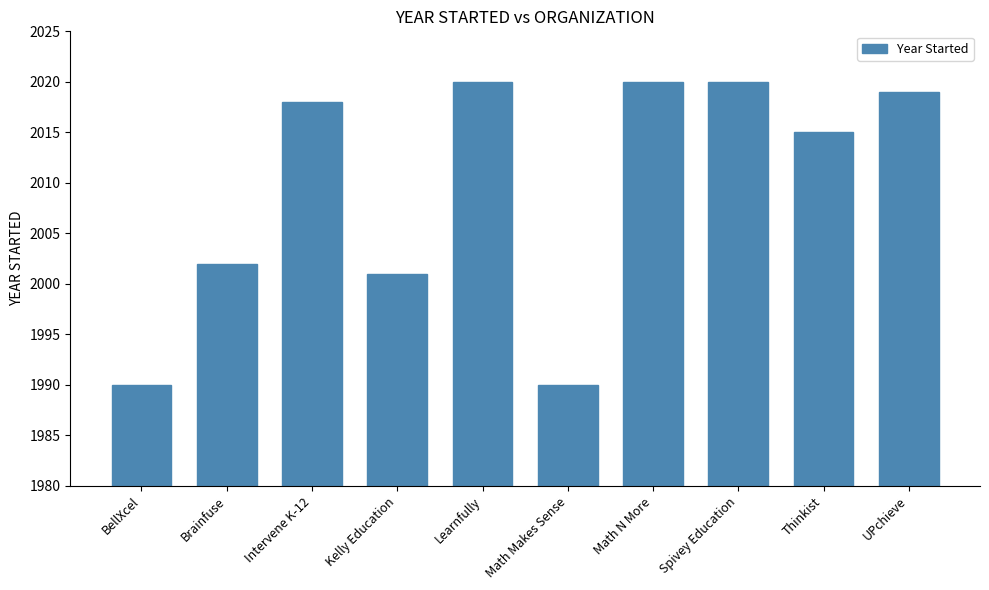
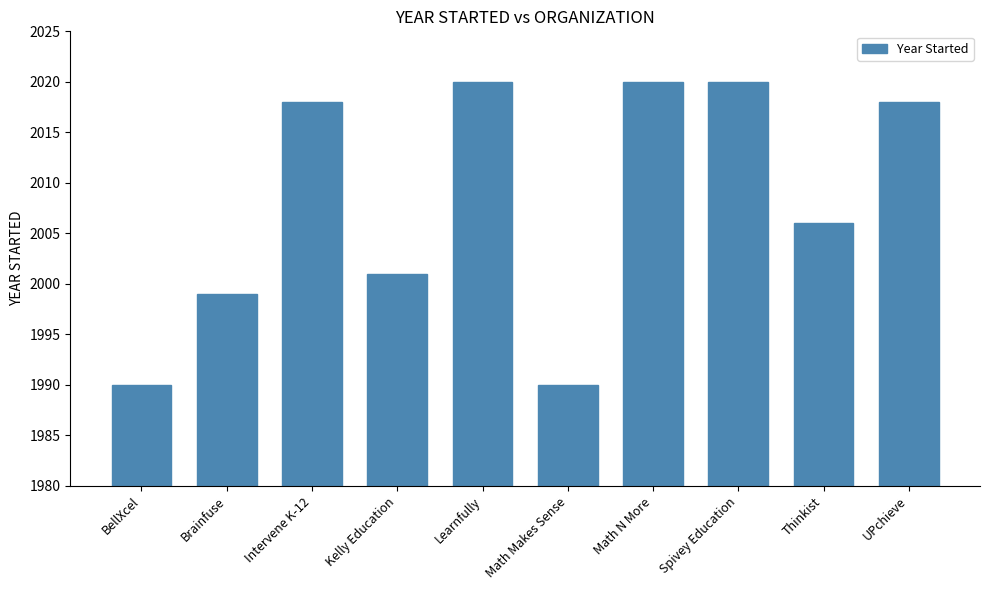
Brainfuse: 2002 -> 1999
Thinkist: 2015 -> 2006
UPchieve: 2019 -> 2018
